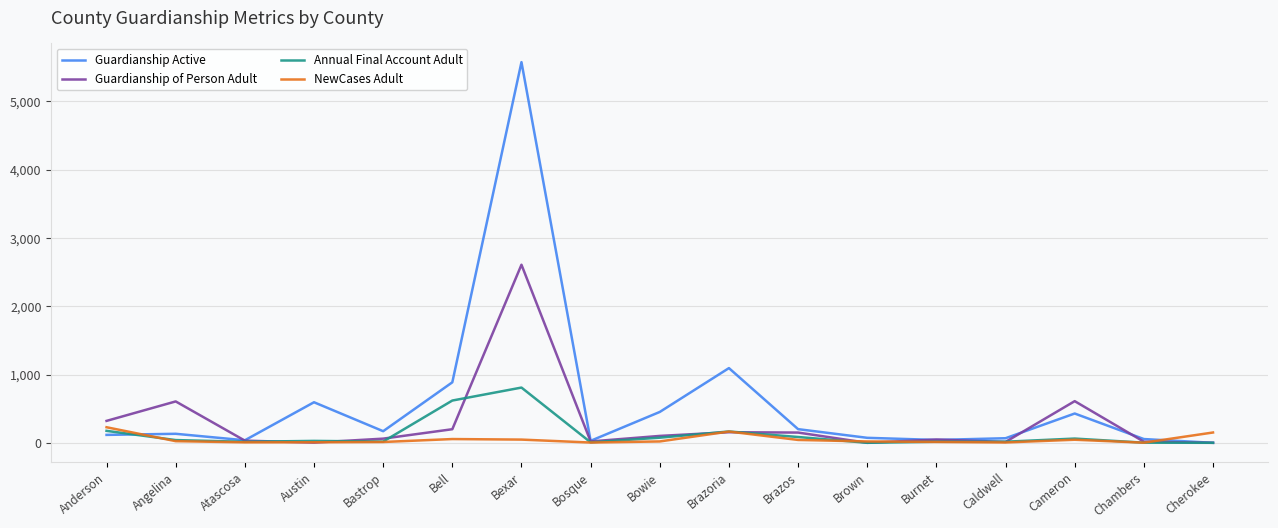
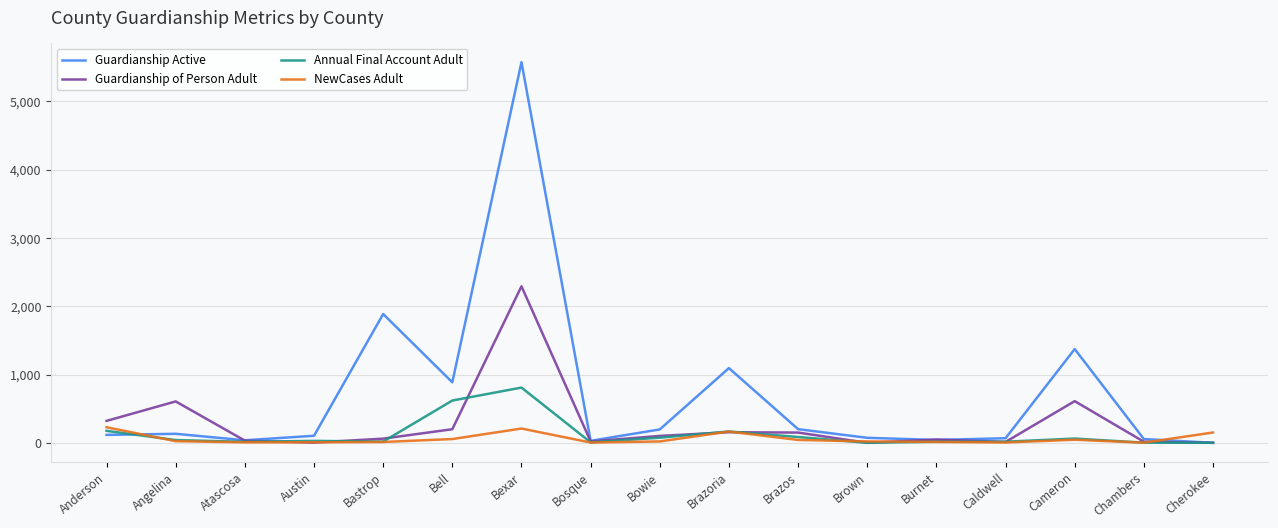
Guardianship Active, Austin: 600 -> 100
Guardianship Active, Bastrop: 200 -> 1,900
Guardianship of Person Adult, Bexar: 2,600 -> 2,300
NewCases Adult, Bexar: 0 -> 200
Guardianship Active, Bowie: 500 -> 200
Guardianship Active, Cameron: 400 -> 1,400
